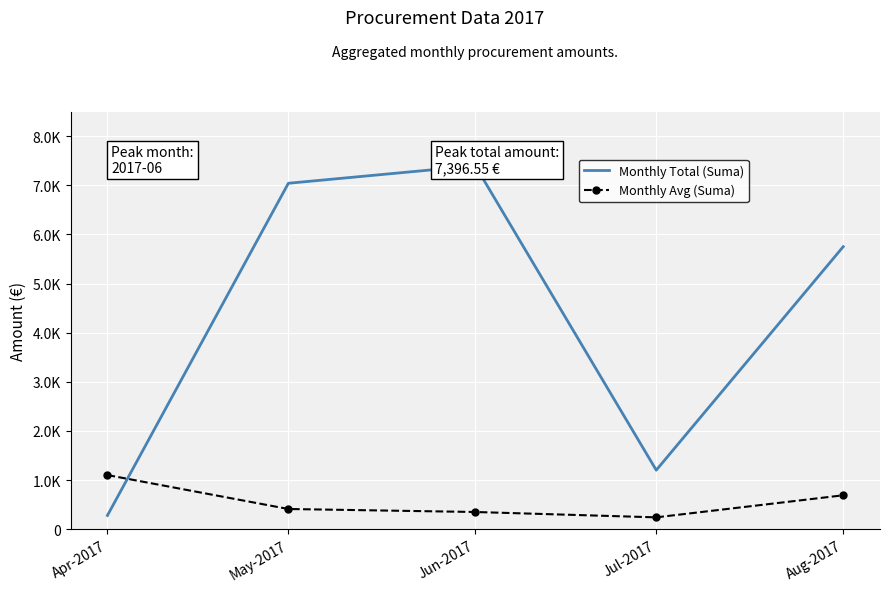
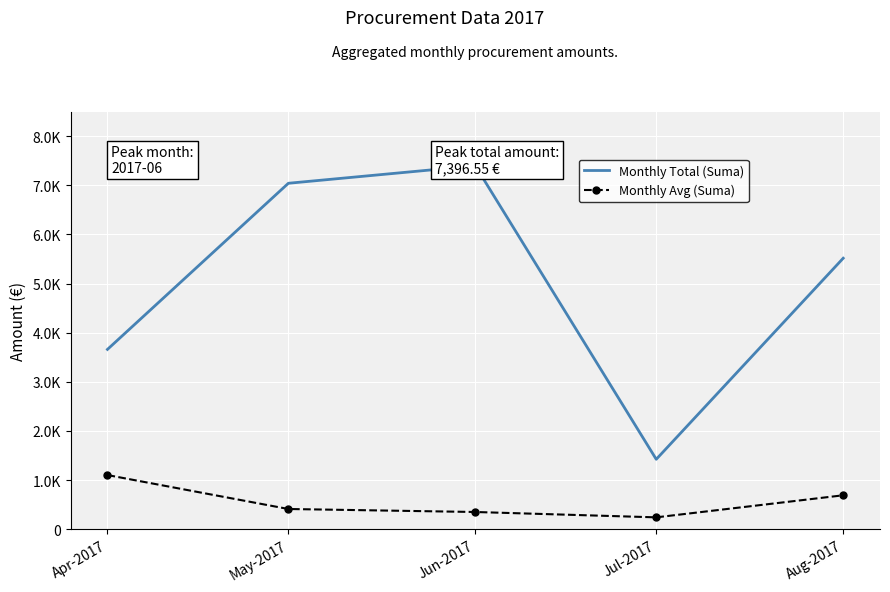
Monthly Total (Suma), Apr-2017: 300 -> 3700
Monthly Total (Suma), Jul-2017: 1200 -> 1400
Monthly Total (Suma), Aug-2017: 5700 -> 5500
